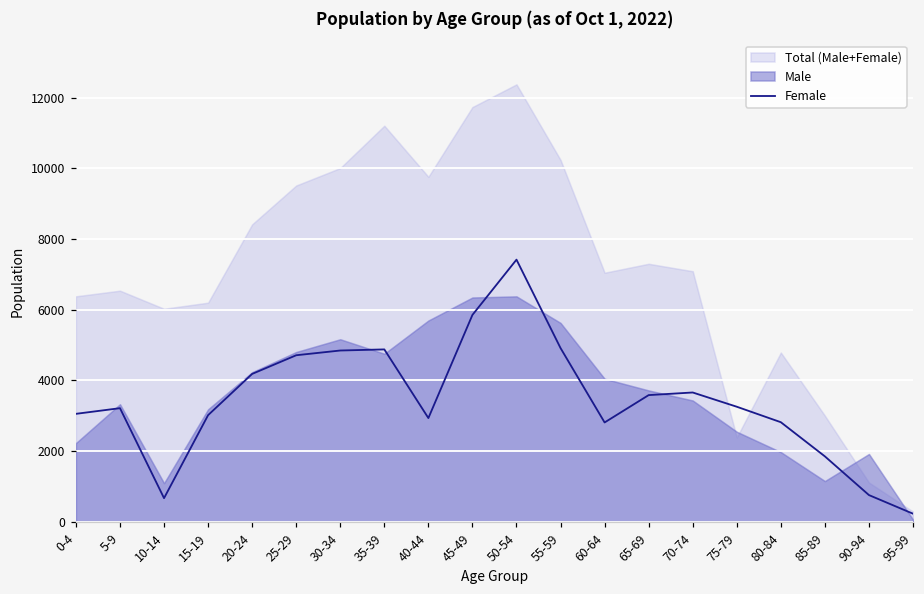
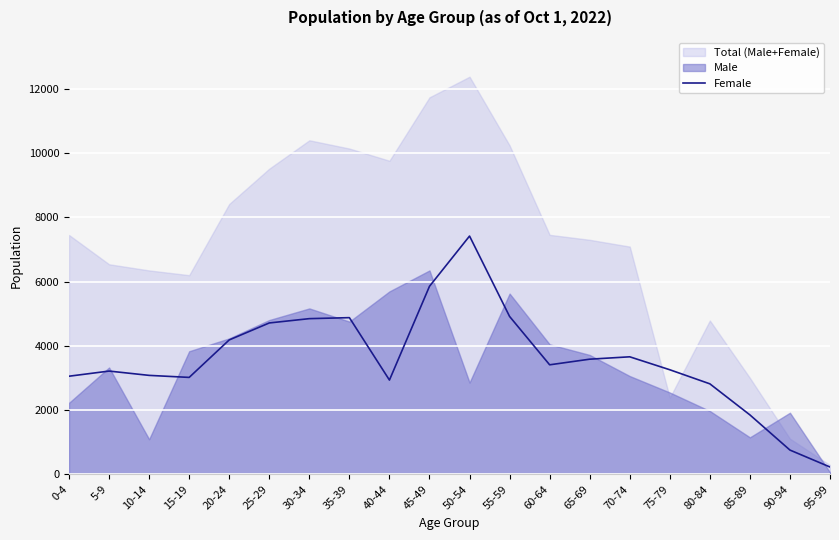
Total (Male+Female), 0-4: 6400 -> 7500
Female, 10-14: 700 -> 3100
Total (Male+Female), 10-14: 6000 -> 6300
Male, 15-19: 3200 -> 3800
Total (Male+Female), 30-34: 10000 -> 10400
Total (Male+Female), 35-39: 11200 -> 10100
Male, 50-54: 6400 -> 2900
Female, 60-64: 2800 -> 3400
Total (Male+Female), 60-64: 7000 -> 7500
Male, 70-74: 3400 -> 3100
